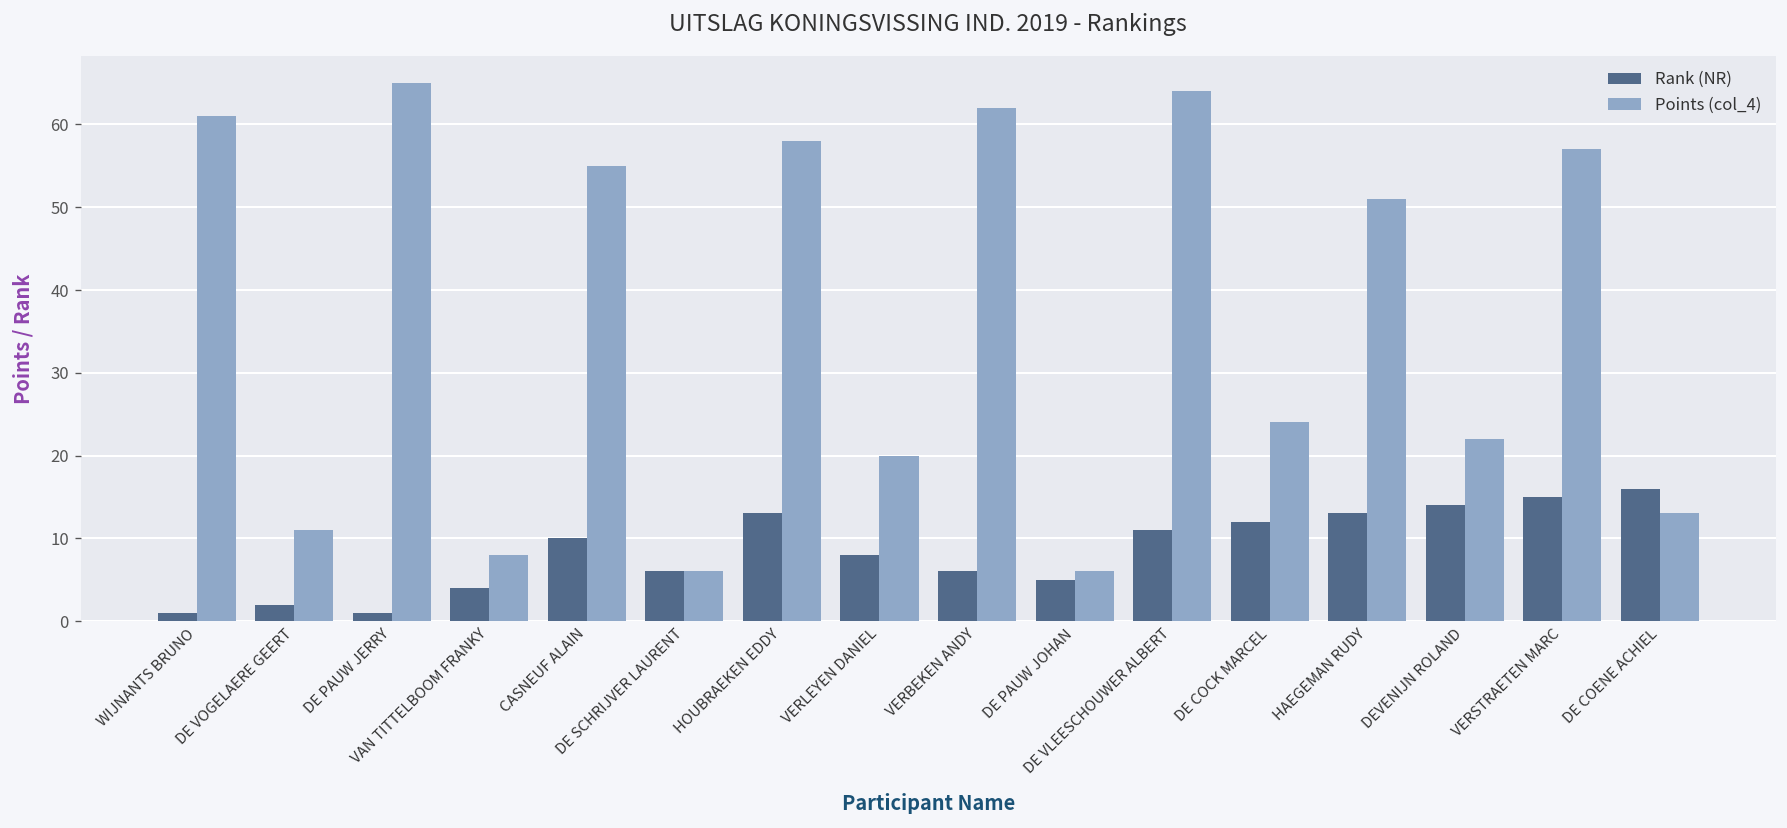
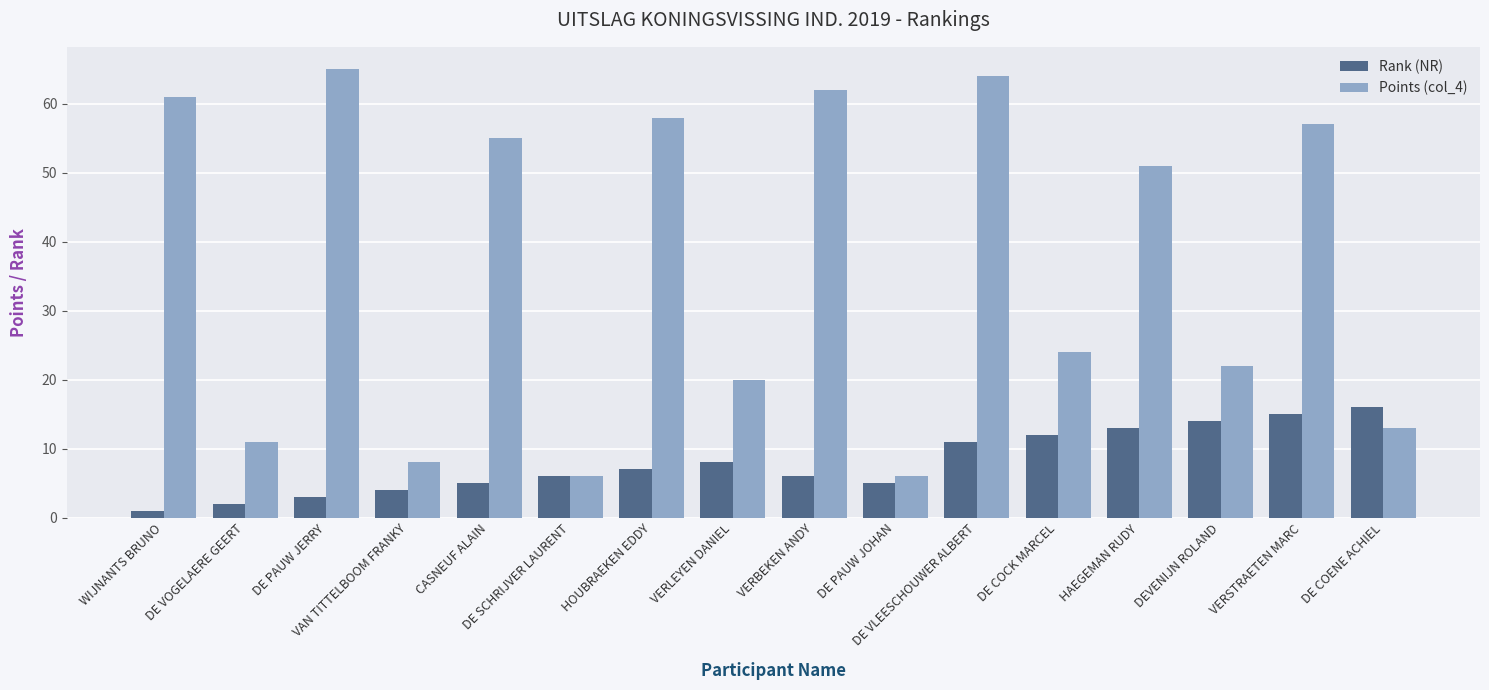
Rank (NR), DE PAUW JERRY: 1 -> 3
Rank (NR), CASNEUF ALAIN: 10 -> 5
Rank (NR), HOUBRAEKEN EDDY: 13 -> 7
